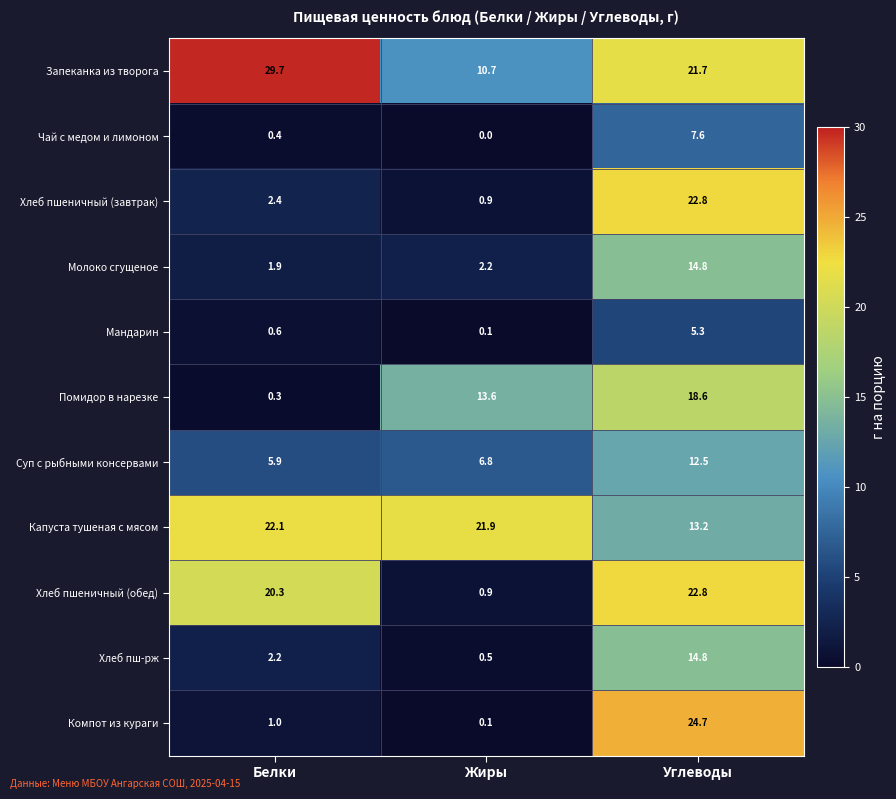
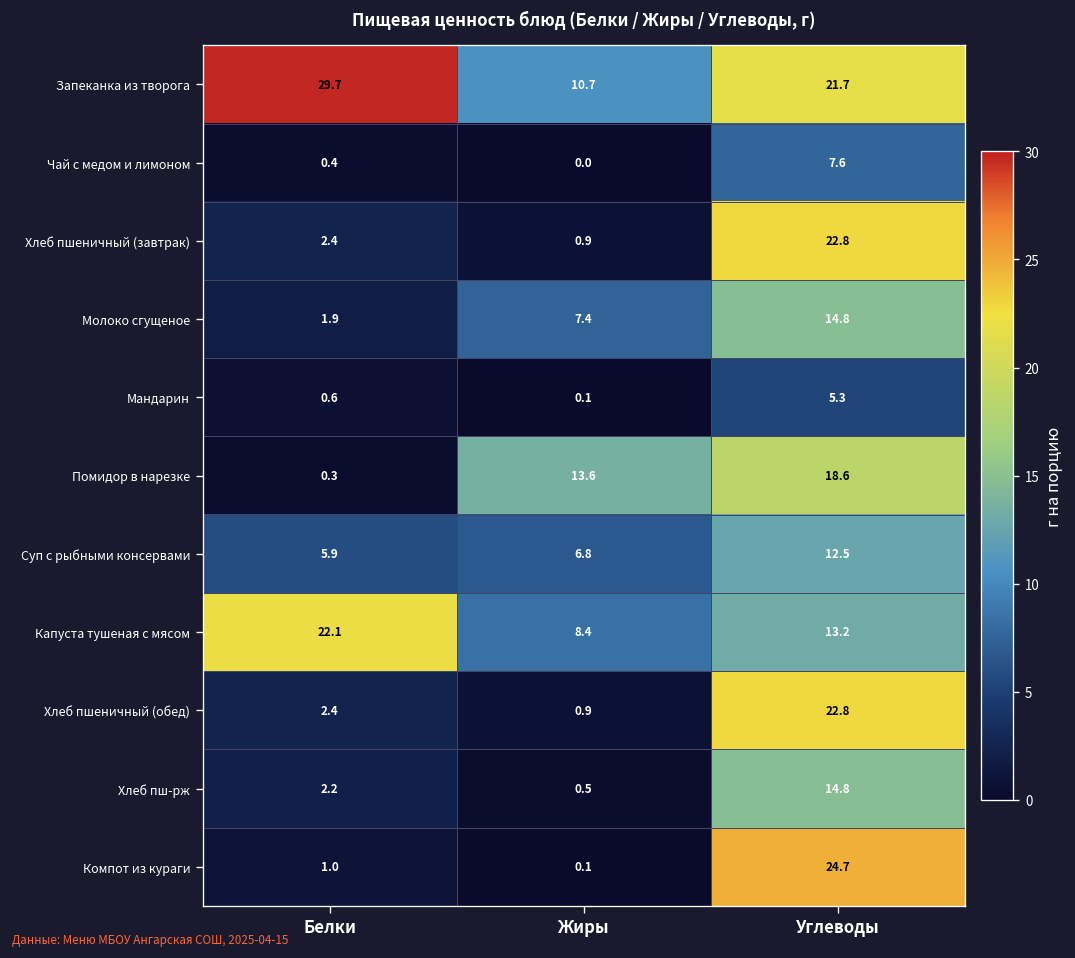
Молоко сгущеное, Жиры: 2.2 -> 7.4
Капуста тушеная с мясом, Жиры: 21.9 -> 8.4
Хлеб пшеничный (обед), Белки: 20.3 -> 2.4
